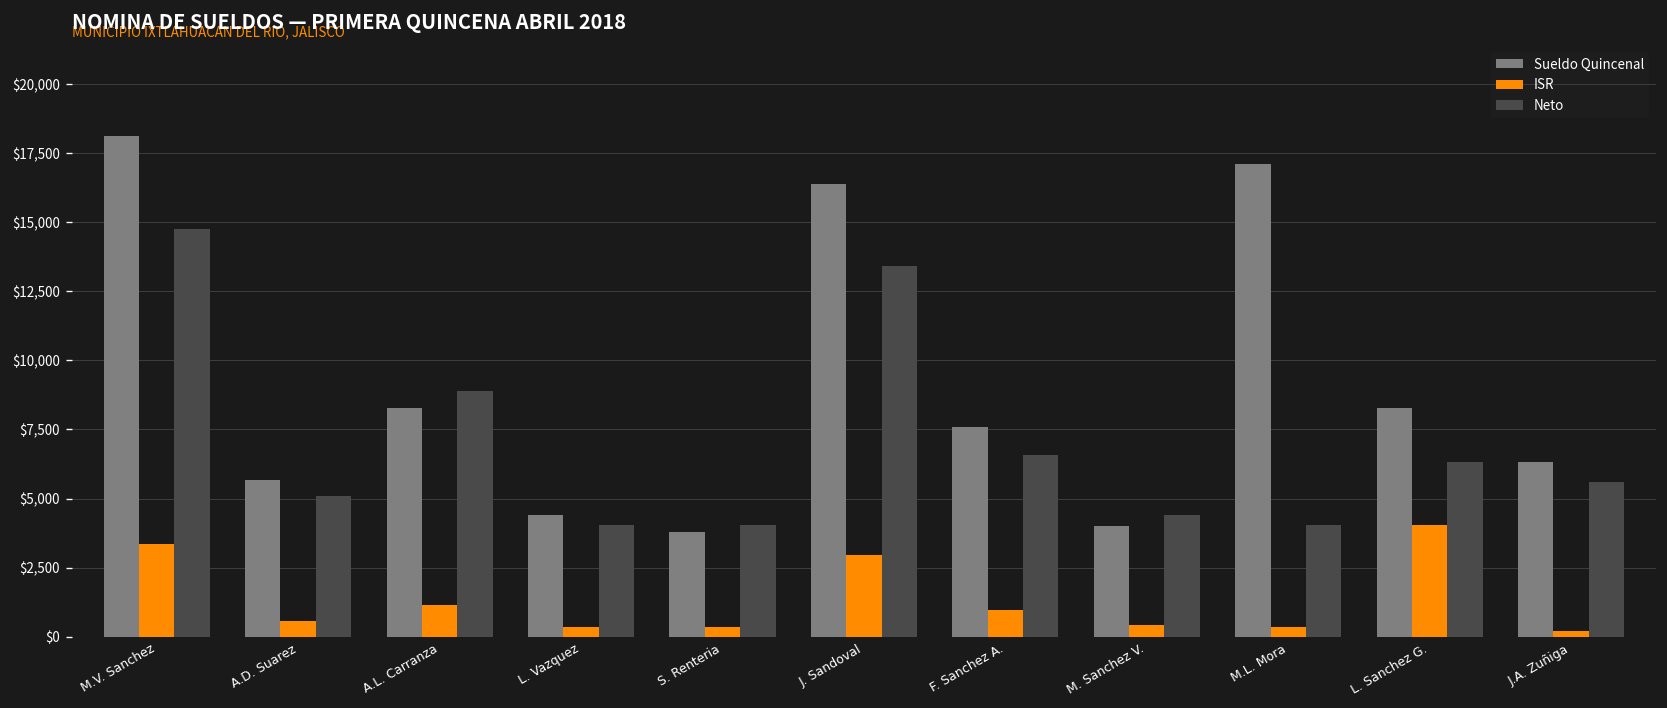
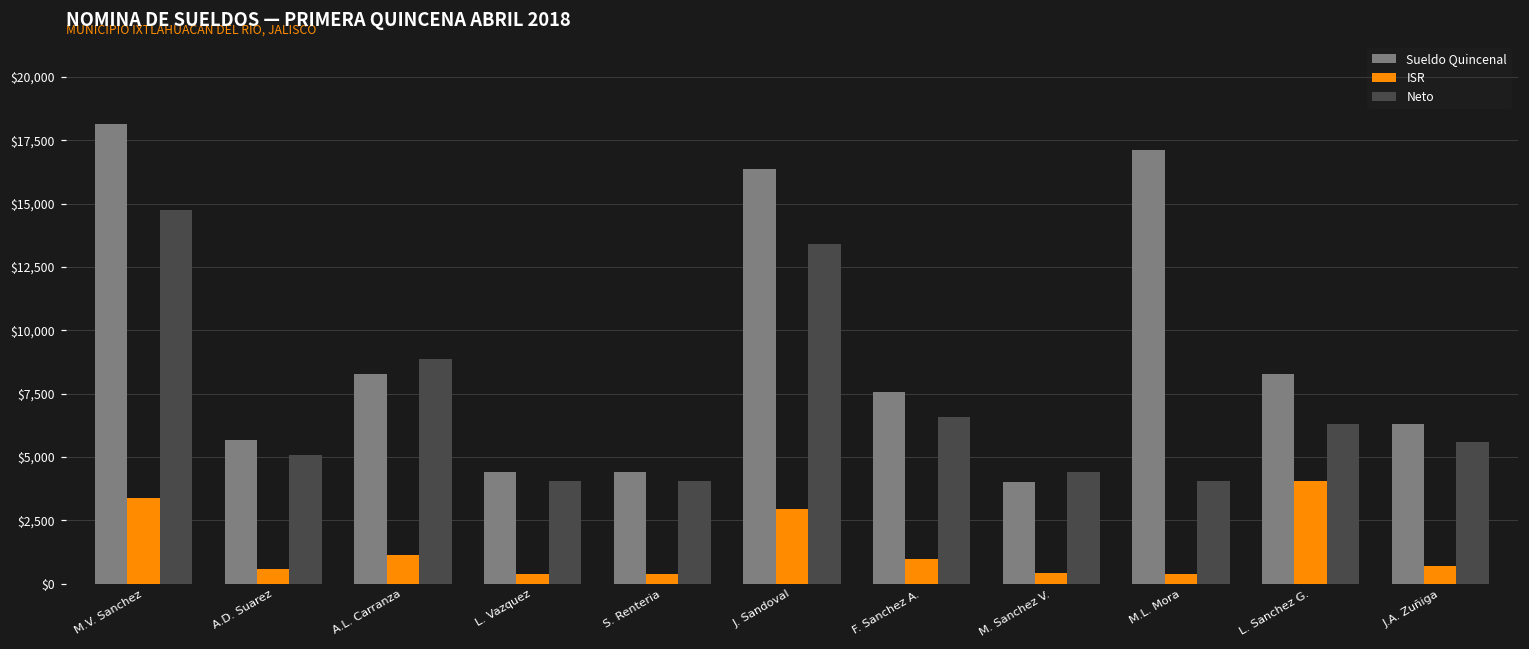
Sueldo Quincenal, S. Renteria: $3,800 -> $4,400
ISR, J.A. Zuñiga: $200 -> $700
